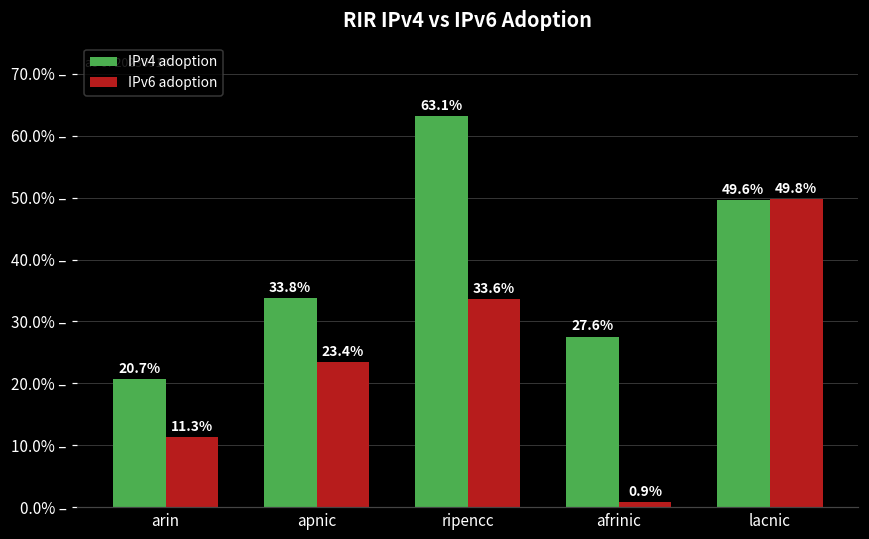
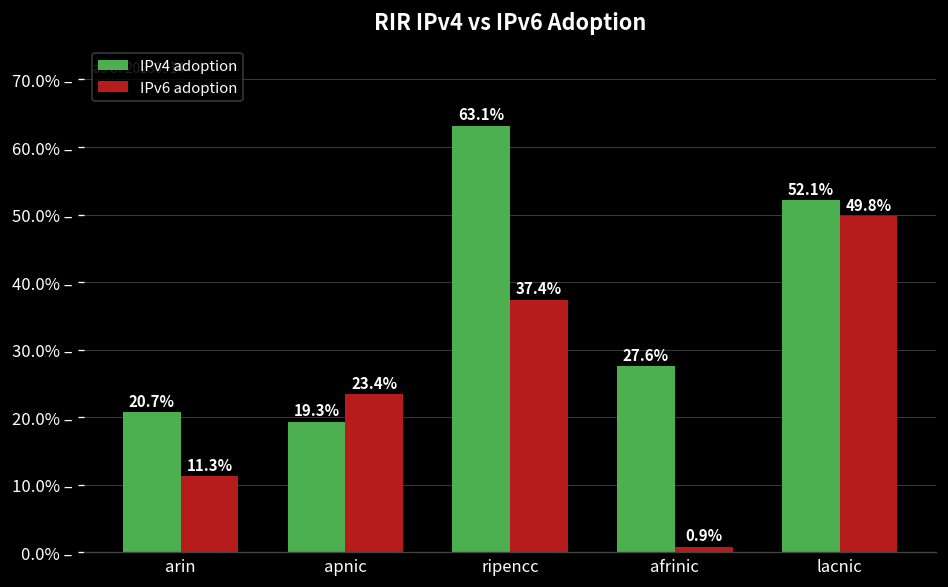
IPv4 adoption, apnic: 33.8% -> 19.3%
IPv6 adoption, ripencc: 33.6% -> 37.4%
IPv4 adoption, lacnic: 49.6% -> 52.1%
